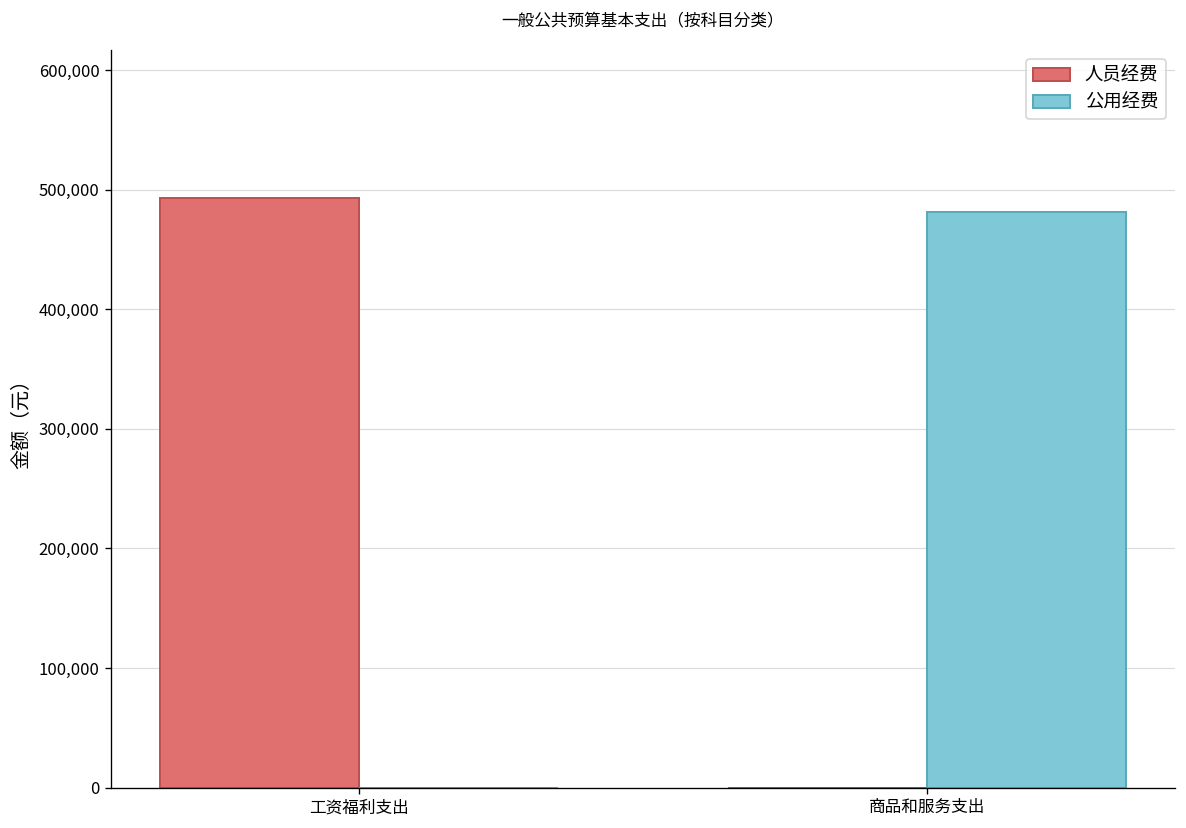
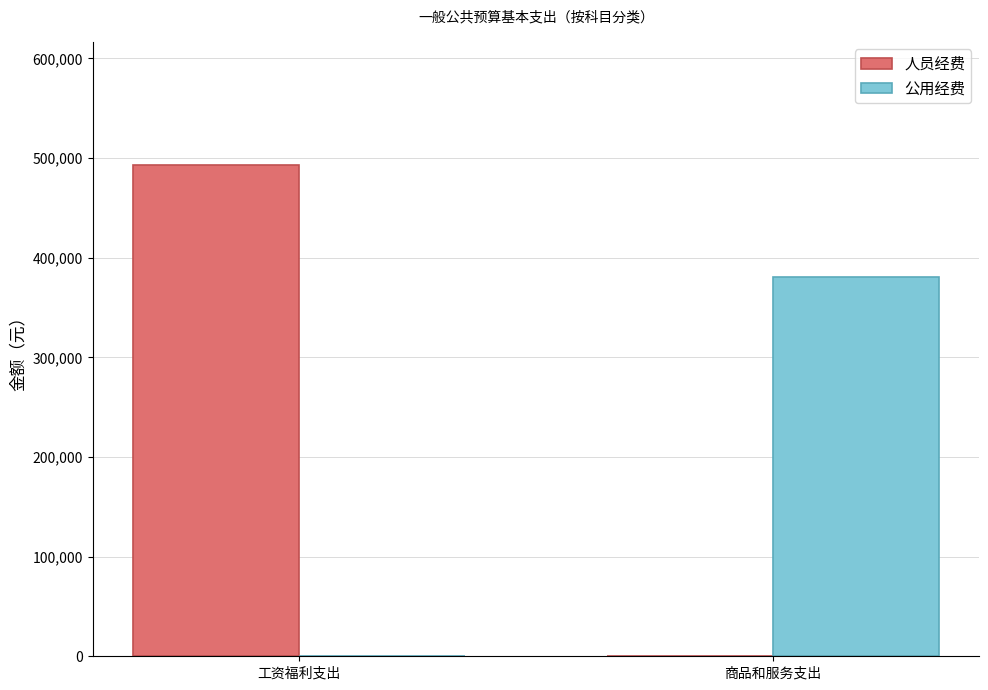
公用经费, 商品和服务支出: 480,000 -> 380,000
